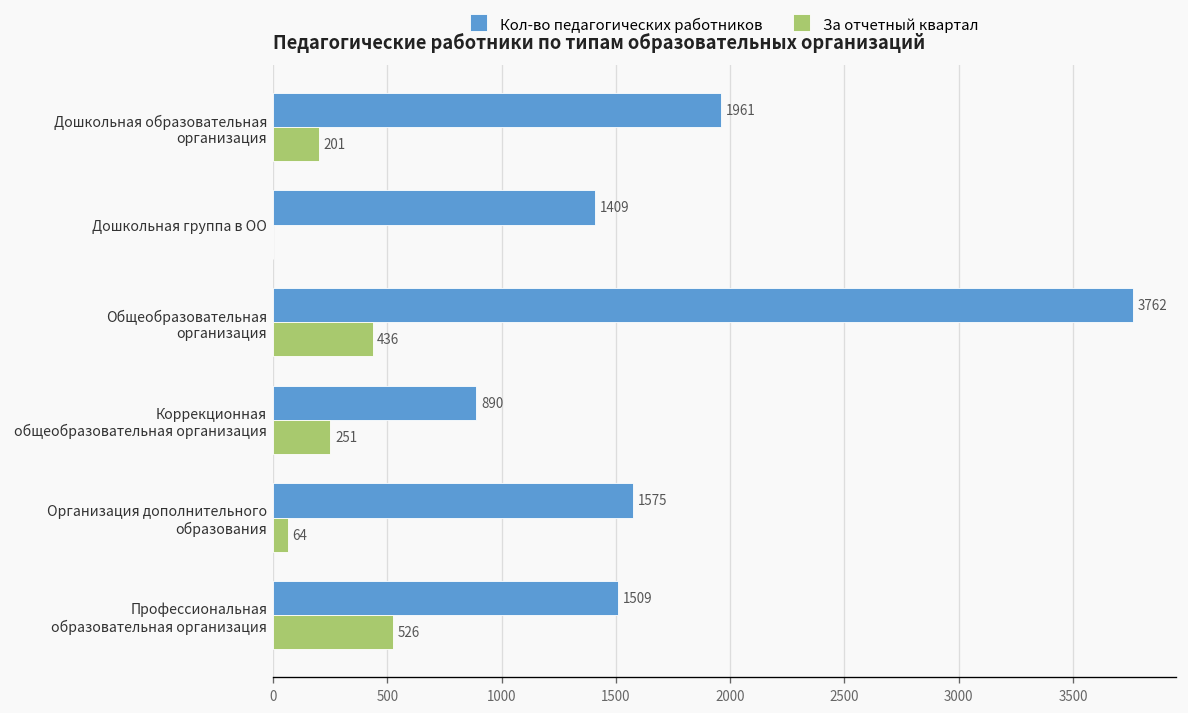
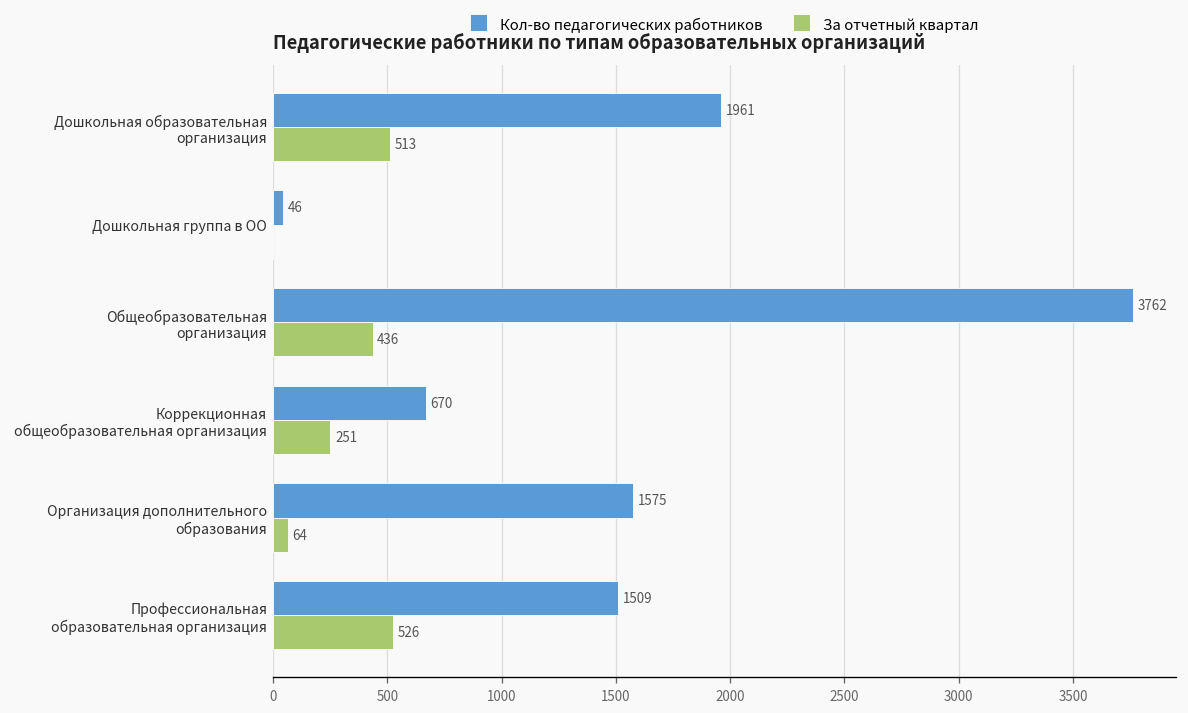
За отчетный квартал, Дошкольная образовательная организация: 201 -> 513
Кол-во педагогических работников, Дошкольная группа в ОО: 1409 -> 46
Кол-во педагогических работников, Коррекционная общеобразовательная организация: 890 -> 670
